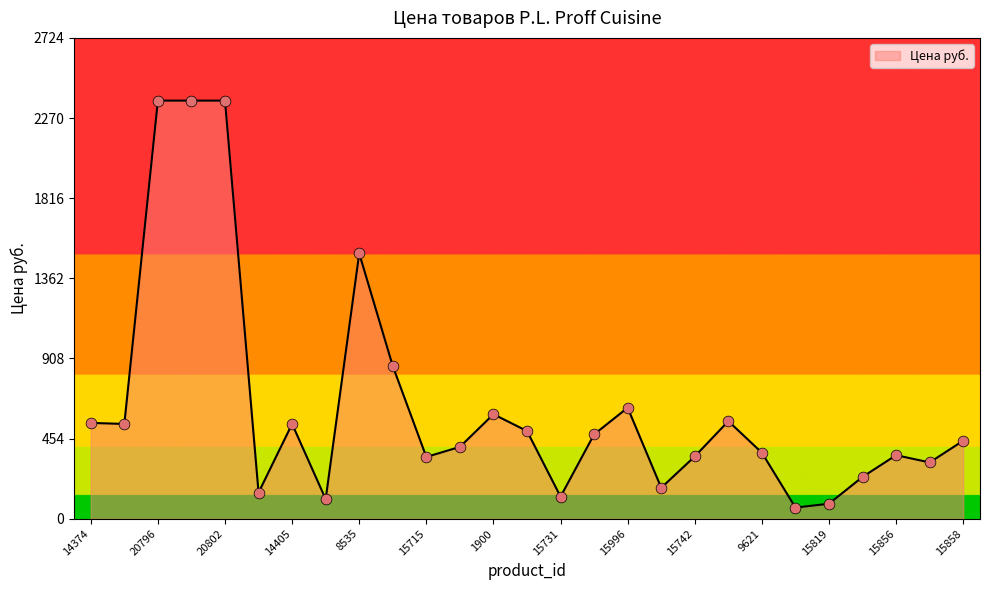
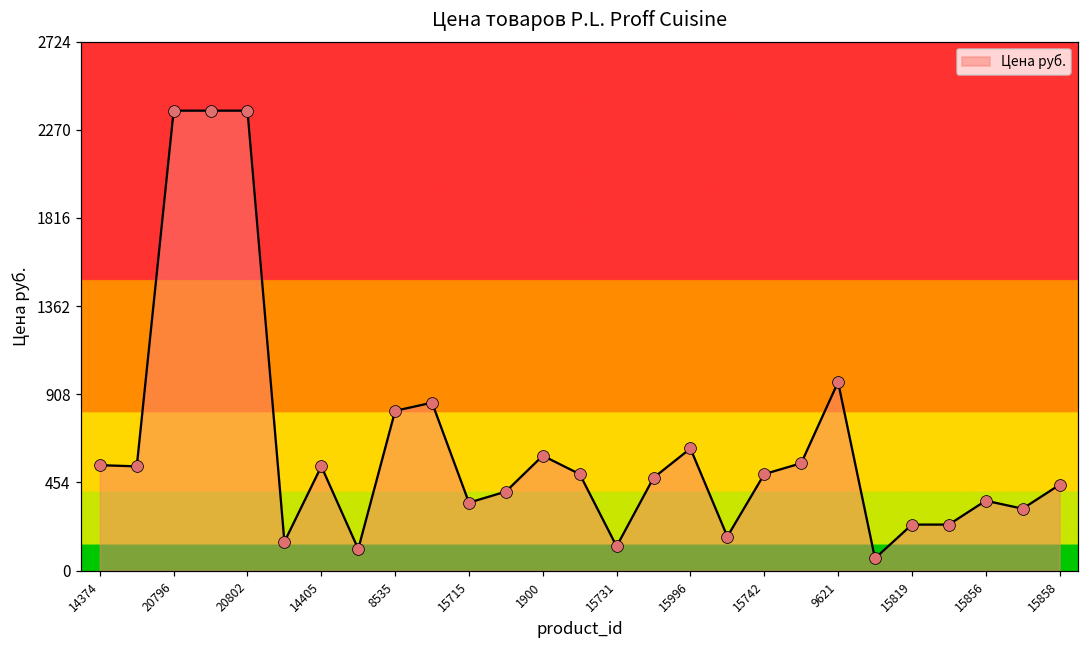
8535: 1500 -> 820
15742: 350 -> 500
9621: 370 -> 970
15819: 90 -> 240
